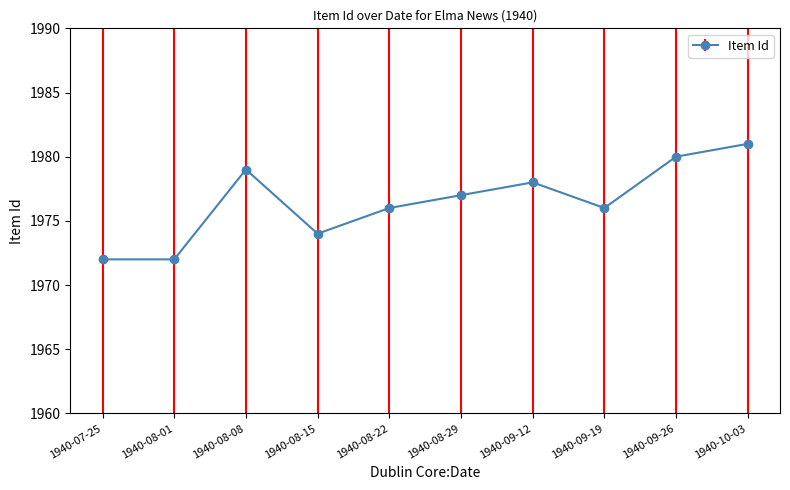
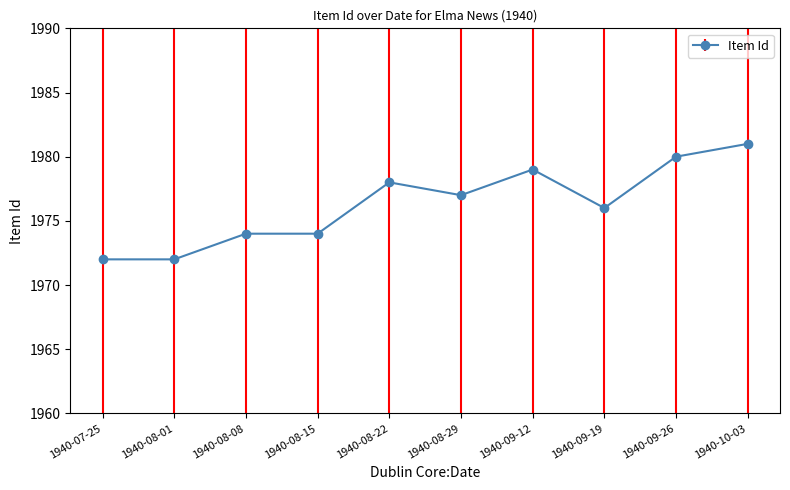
1940-08-08: 1979 -> 1974
1940-08-22: 1976 -> 1978
1940-09-12: 1978 -> 1979
